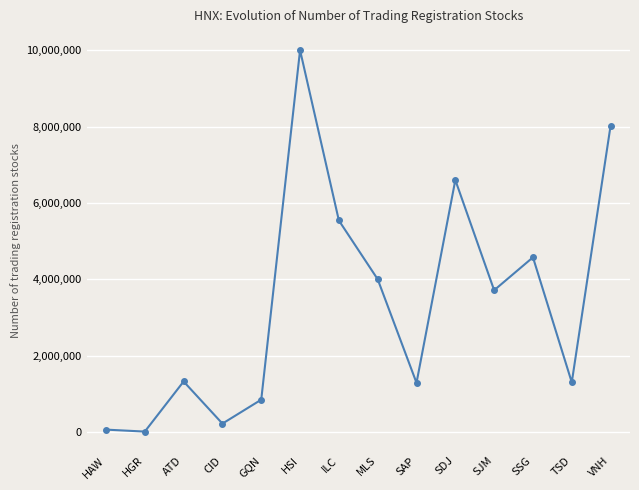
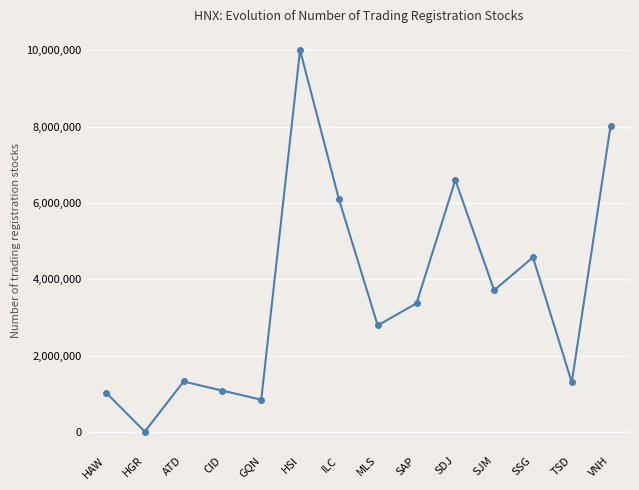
HAW: 100,000 -> 1,000,000
CID: 200,000 -> 1,100,000
ILC: 5,500,000 -> 6,100,000
MLS: 4,000,000 -> 2,800,000
SAP: 1,300,000 -> 3,400,000
